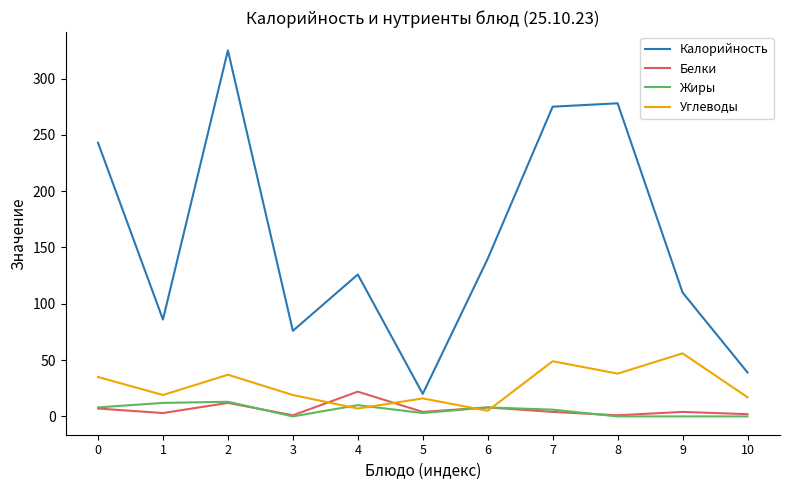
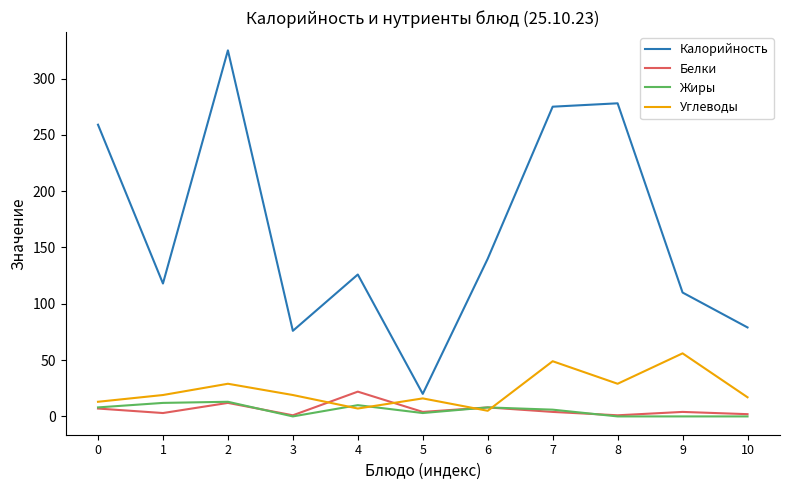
Калорийность, 0: 243 -> 259
Углеводы, 0: 35 -> 13
Калорийность, 1: 86 -> 118
Углеводы, 2: 37 -> 29
Углеводы, 8: 38 -> 29
Калорийность, 10: 39 -> 79
